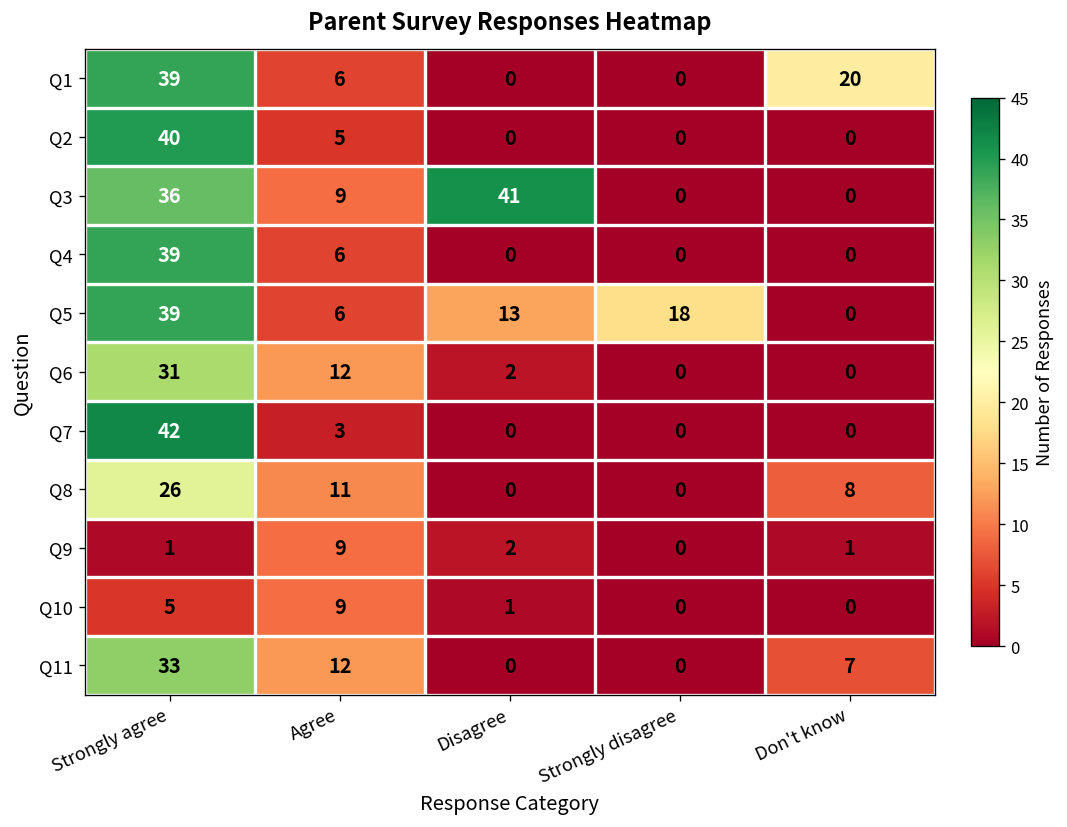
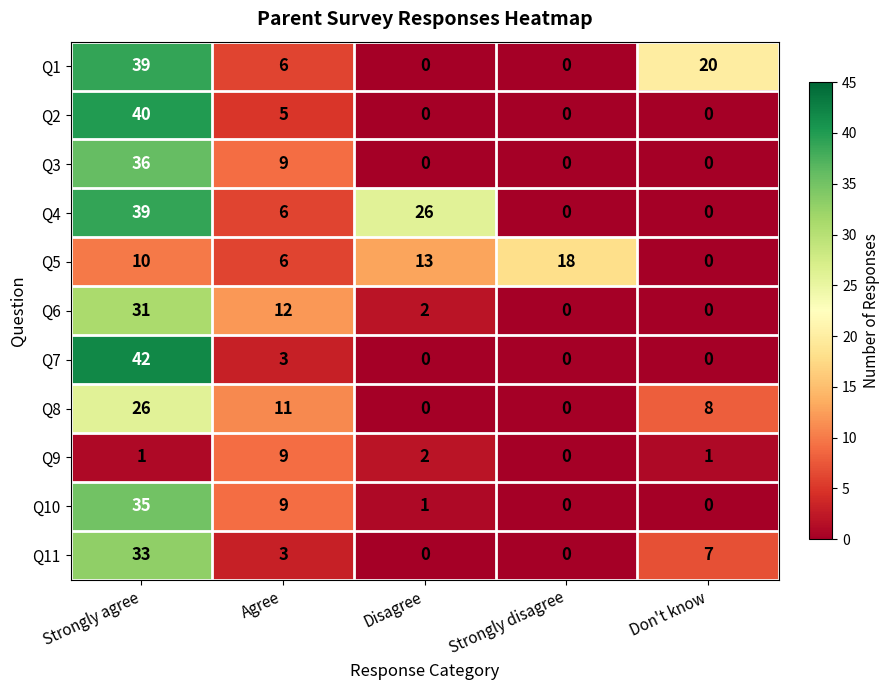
Q3, Disagree: 41 -> 0
Q4, Disagree: 0 -> 26
Q5, Strongly agree: 39 -> 10
Q10, Strongly agree: 5 -> 35
Q11, Agree: 12 -> 3
